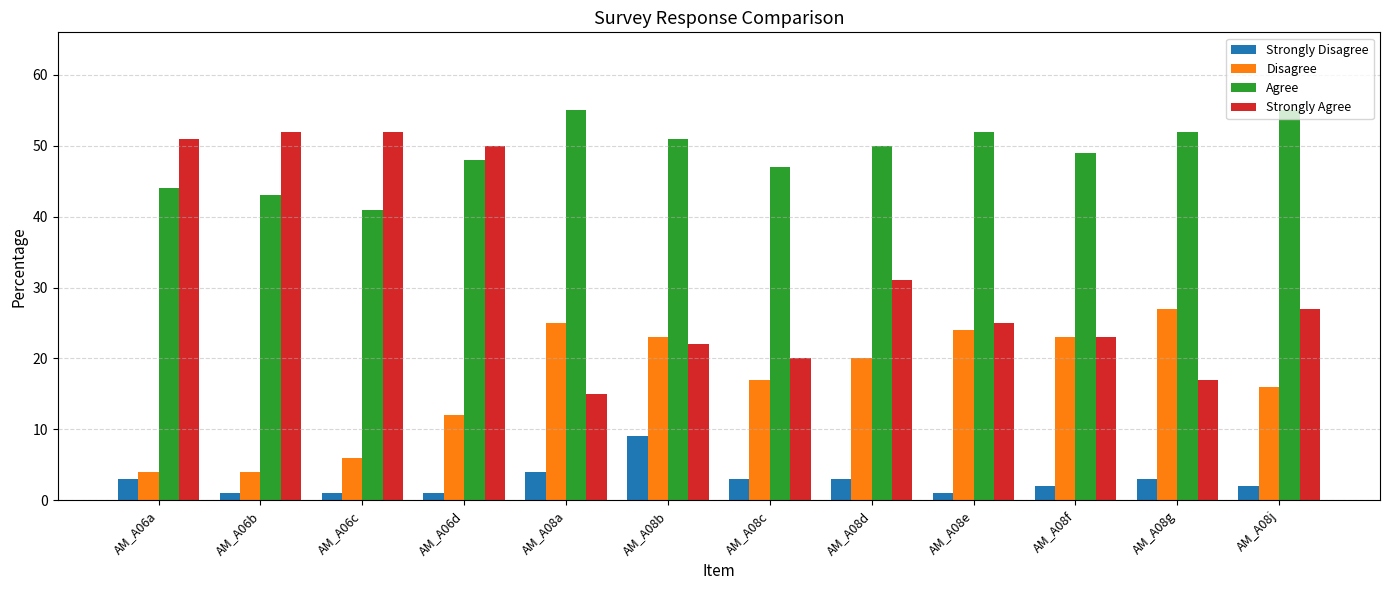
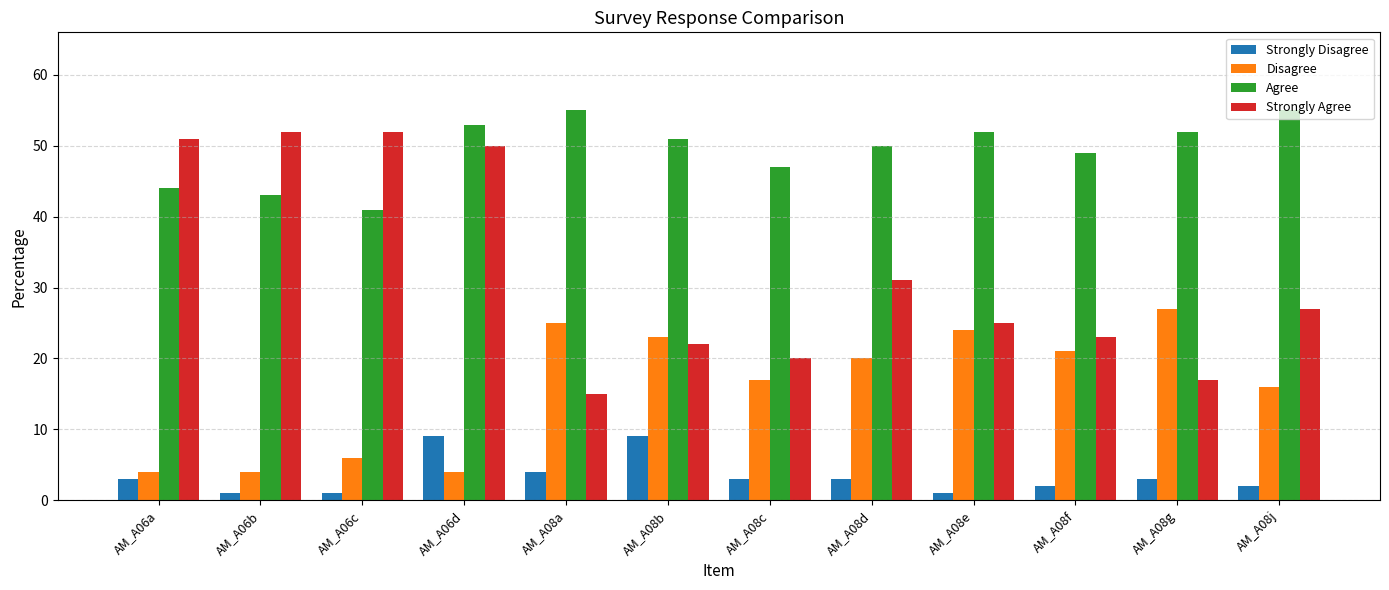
Strongly Disagree, AM_A06d: 1 -> 9
Disagree, AM_A06d: 12 -> 4
Agree, AM_A06d: 48 -> 53
Disagree, AM_A08f: 23 -> 21
